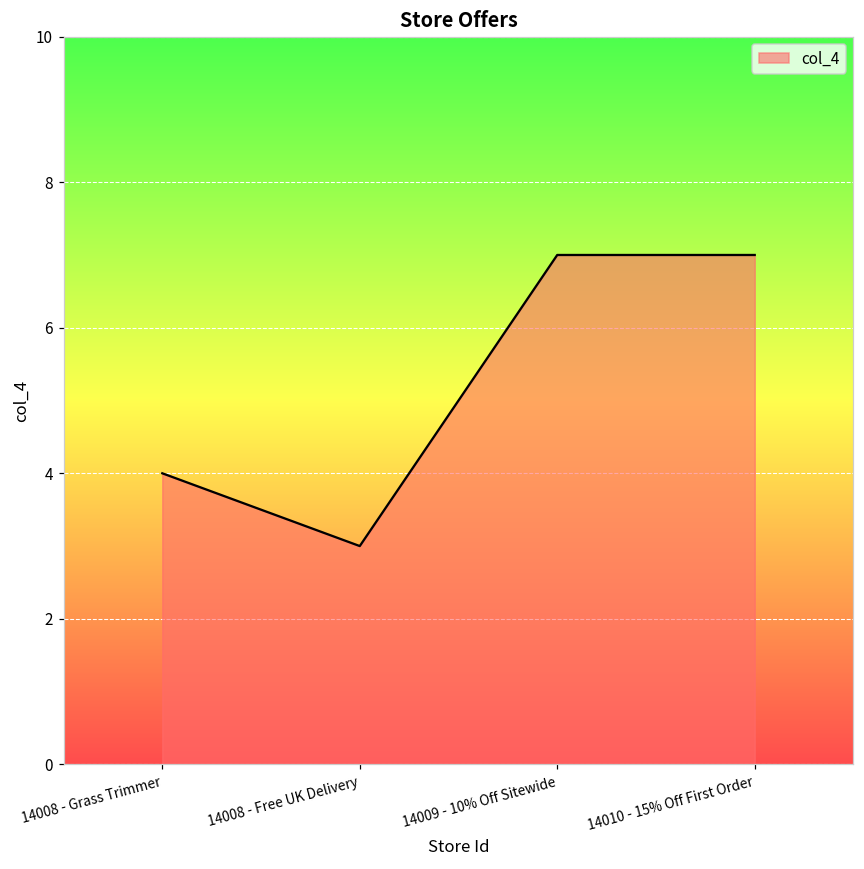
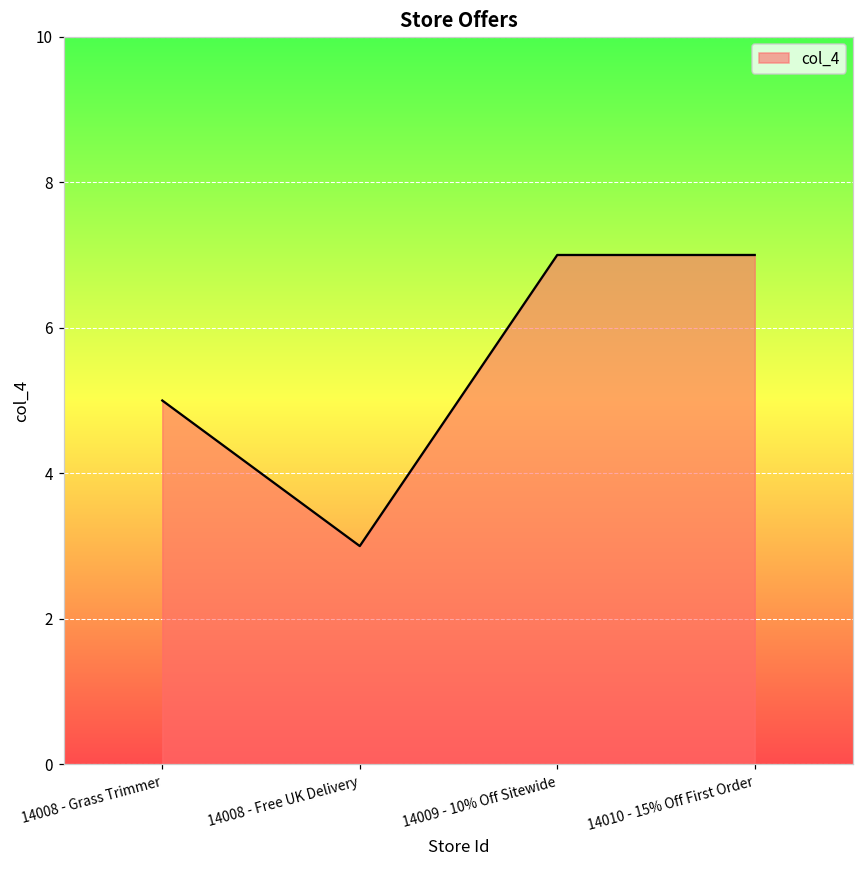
14008 - Grass Trimmer: 4 -> 5
